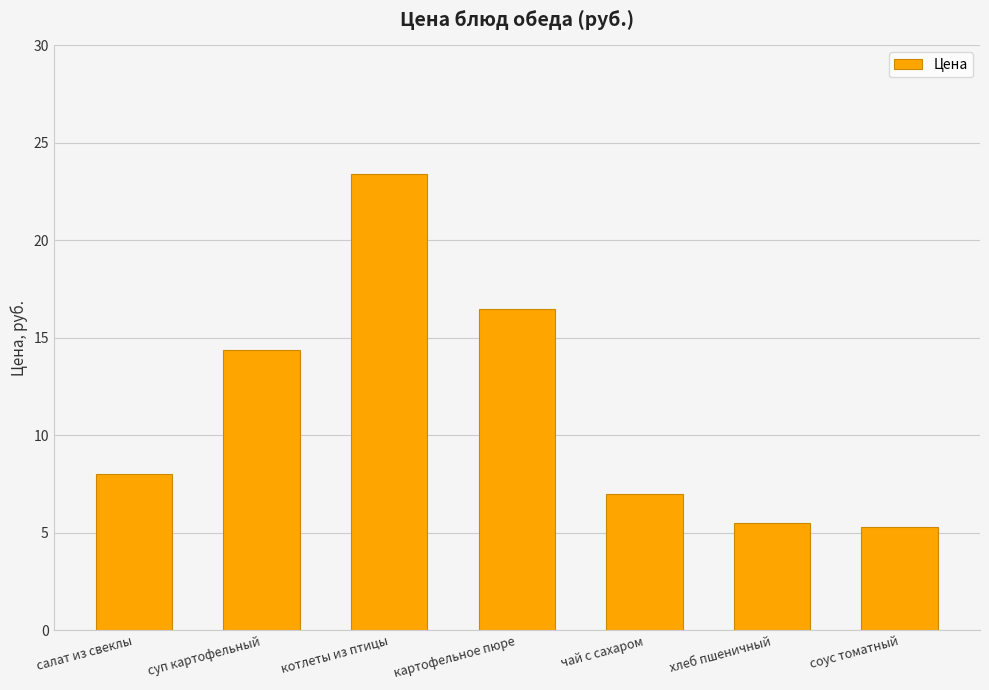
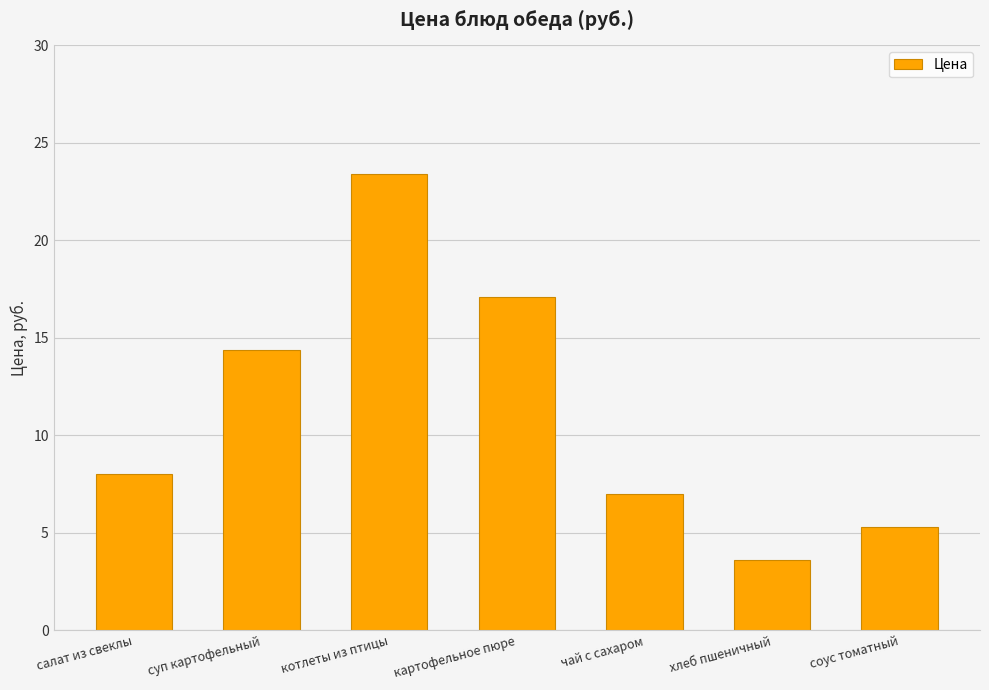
картофельное пюре: 16.5 -> 17.1
хлеб пшеничный: 5.5 -> 3.6
